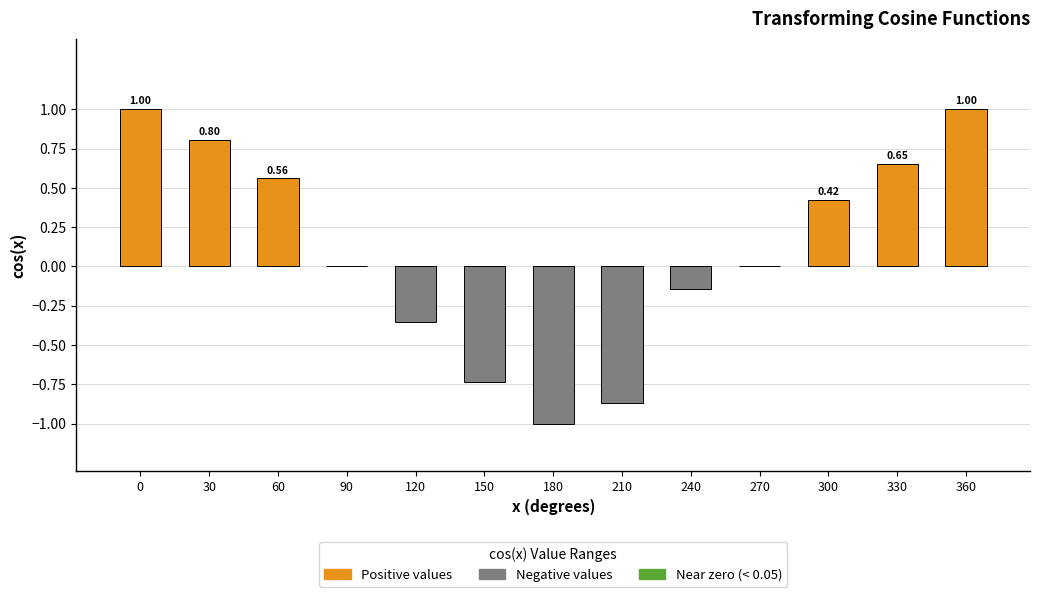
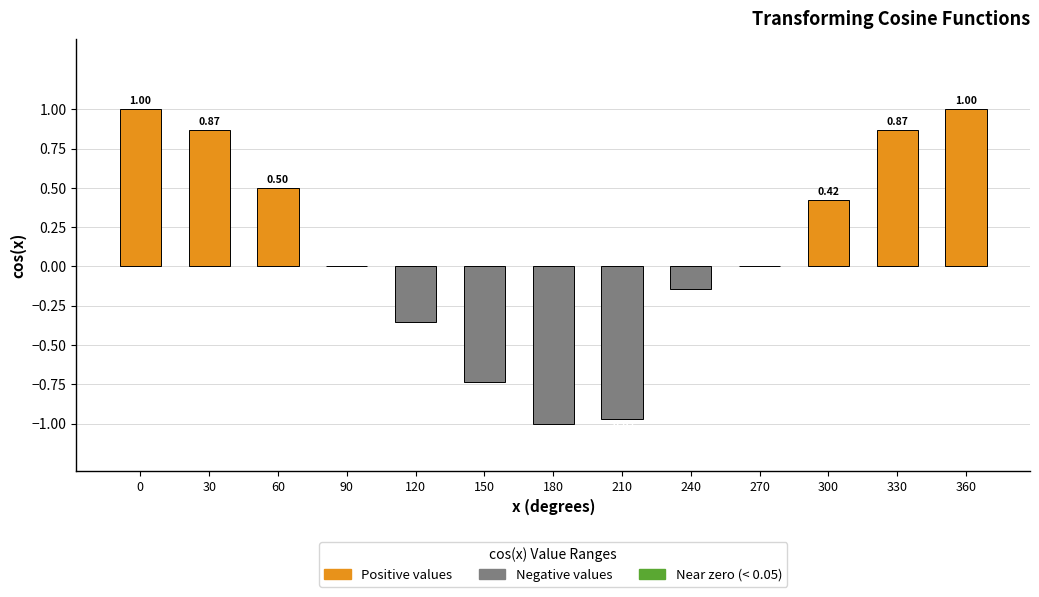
30: 0.80 -> 0.87
60: 0.56 -> 0.50
210: -0.87 -> -0.97
330: 0.65 -> 0.87
